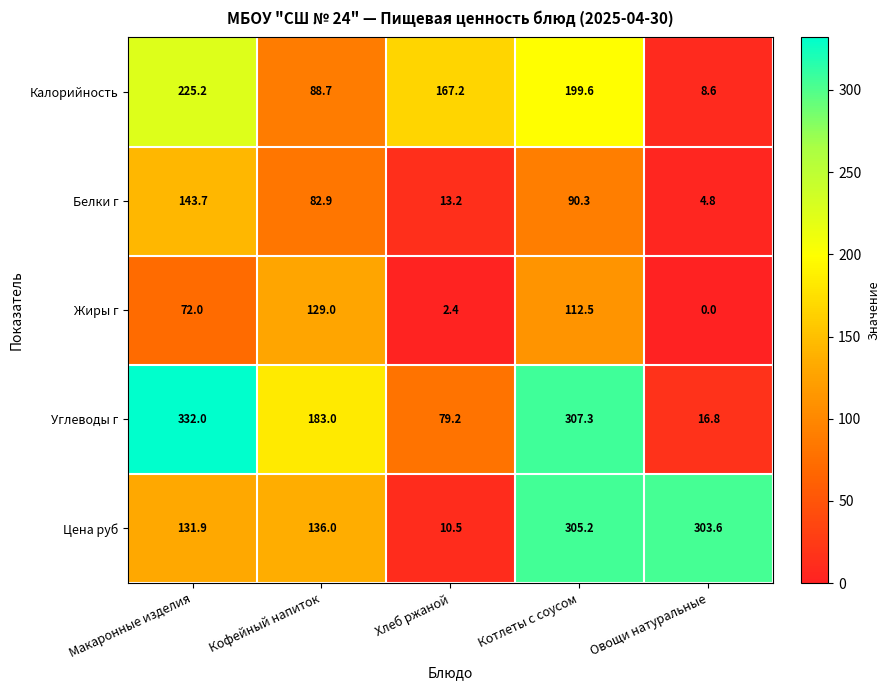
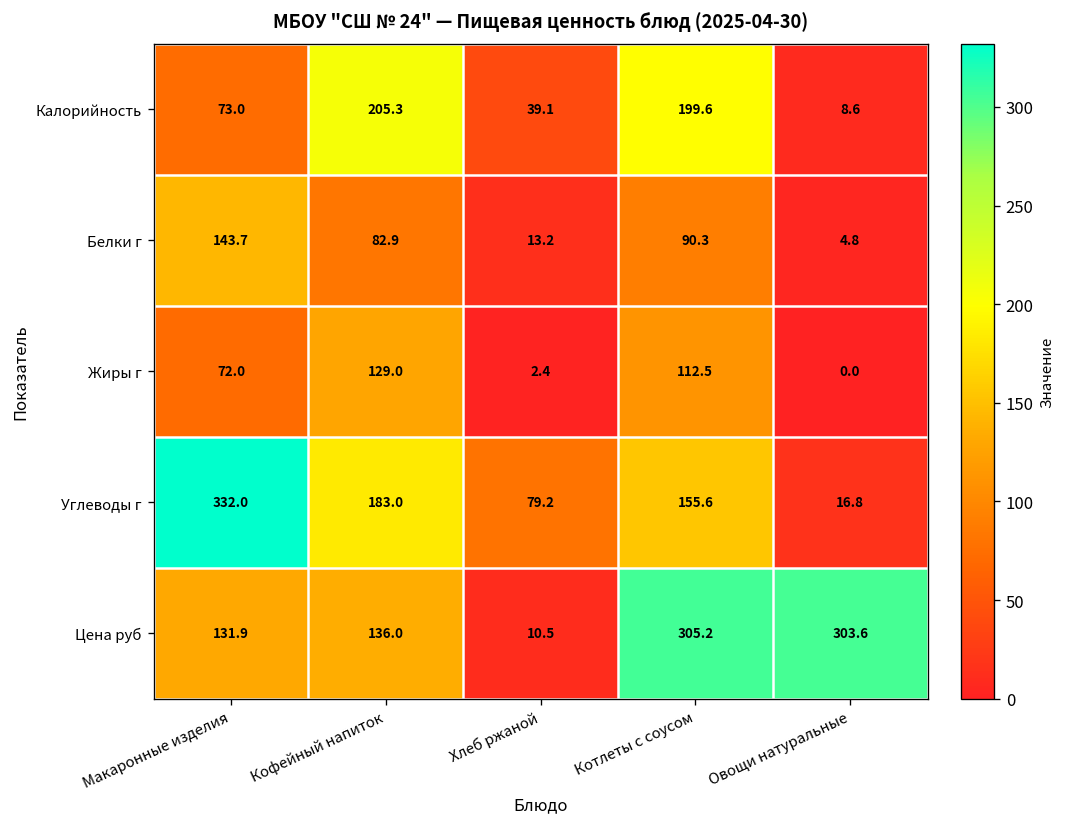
Калорийность, Макаронные изделия: 225.2 -> 73.0
Калорийность, Кофейный напиток: 88.7 -> 205.3
Калорийность, Хлеб ржаной: 167.2 -> 39.1
Углеводы г, Котлеты с соусом: 307.3 -> 155.6
